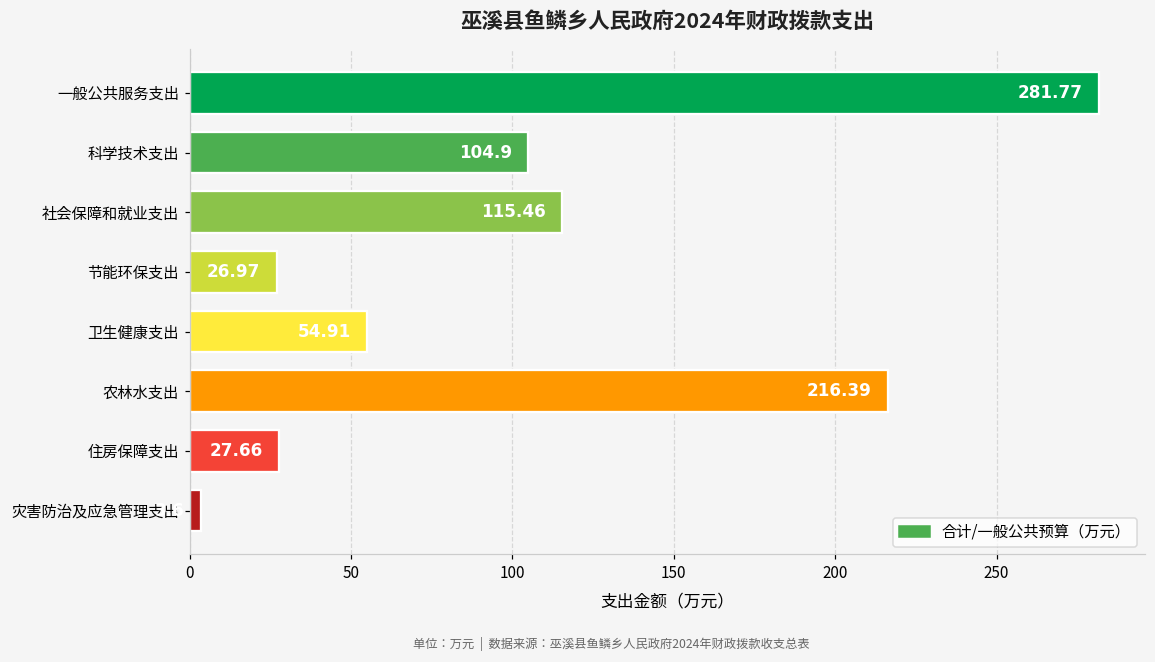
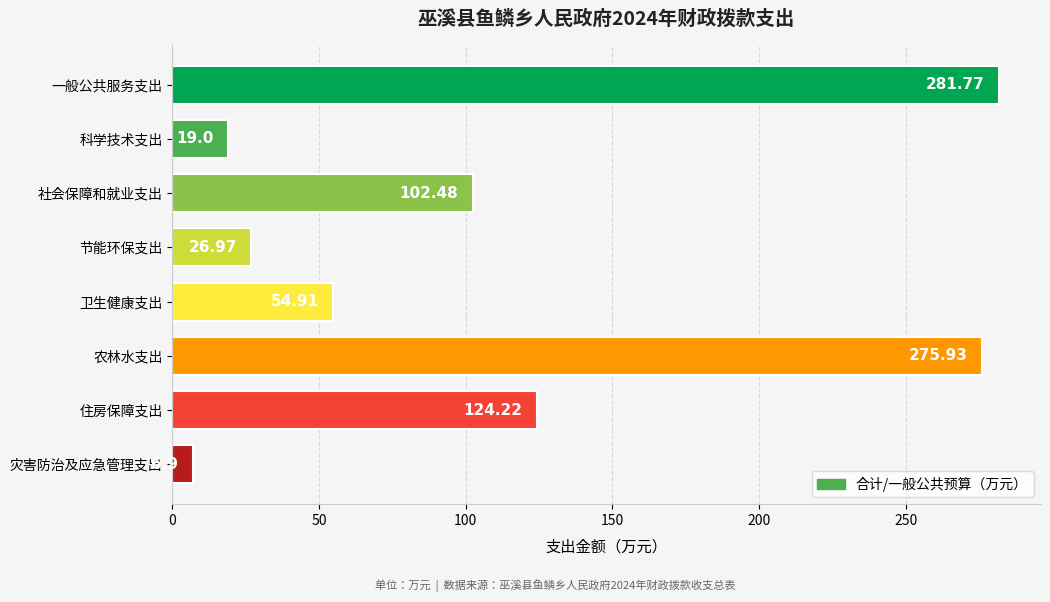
科学技术支出: 104.9 -> 19.0
社会保障和就业支出: 115.46 -> 102.48
农林水支出: 216.39 -> 275.93
住房保障支出: 27.66 -> 124.22
灾害防治及应急管理支出: 4 -> 7
